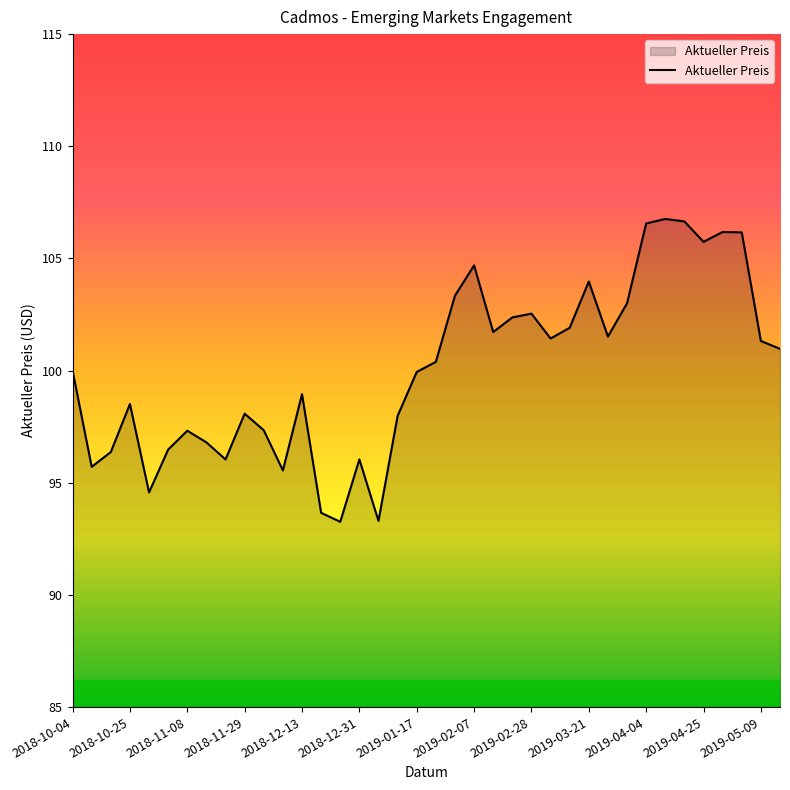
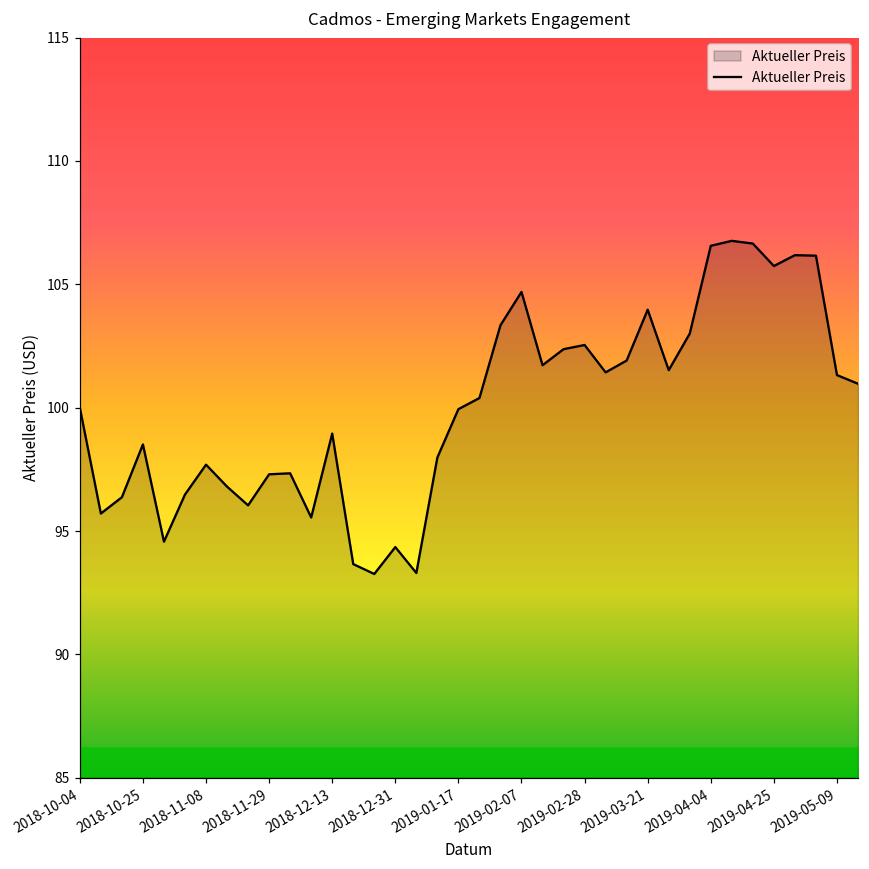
2018-11-08: 97.3 -> 97.7
2018-11-29: 98.1 -> 97.3
2018-12-31: 96.0 -> 94.4
